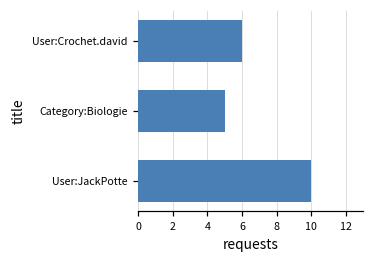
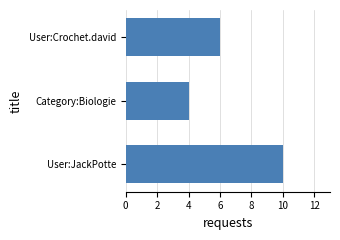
Category:Biologie: 5 -> 4
